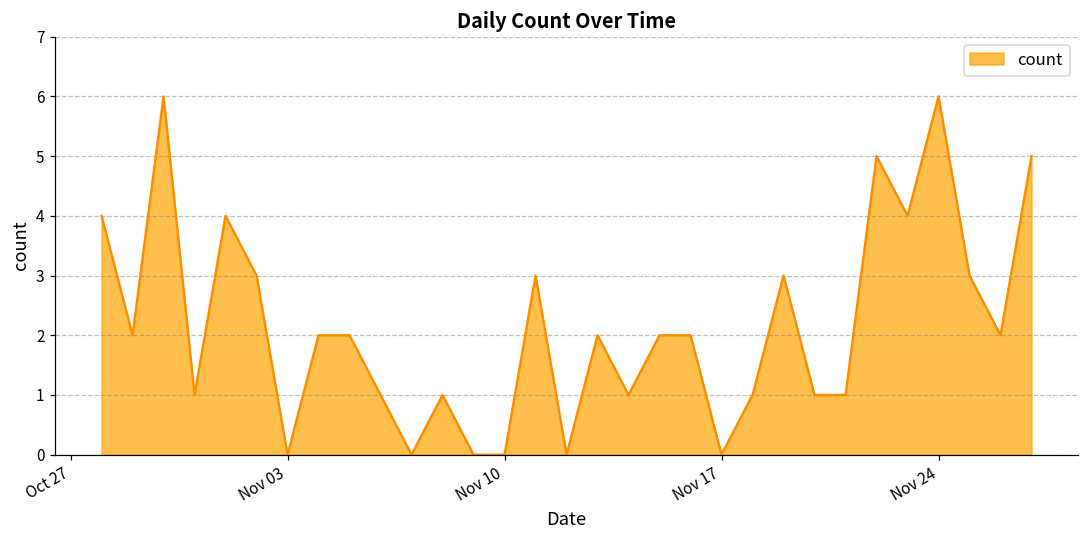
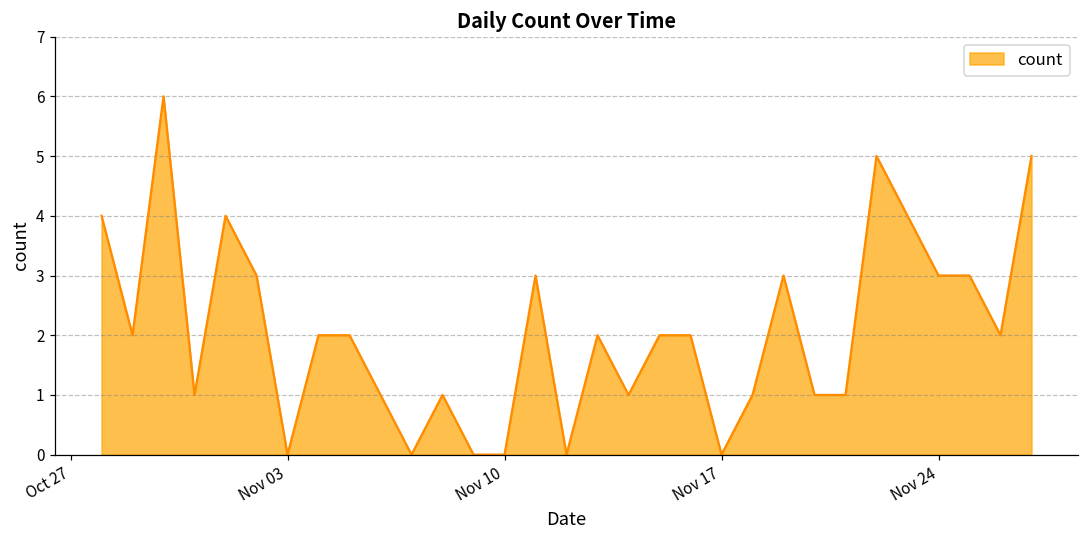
Nov 24: 6 -> 3
